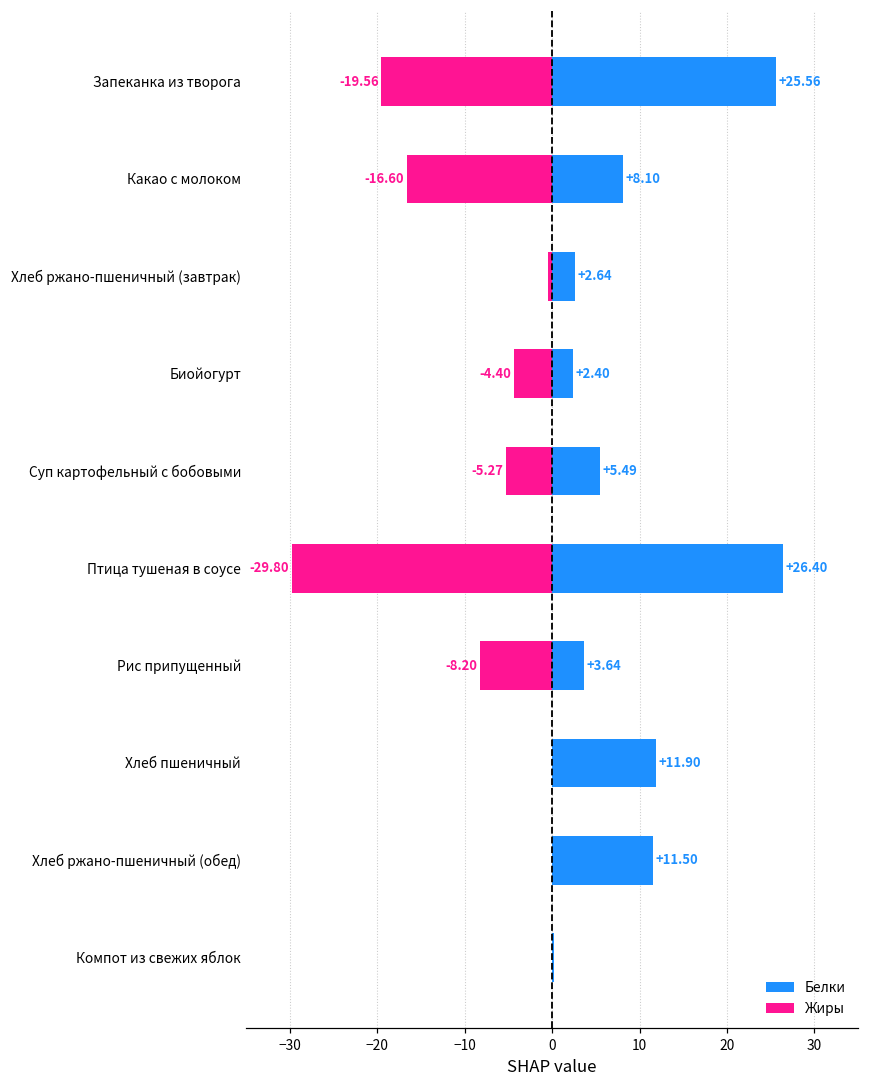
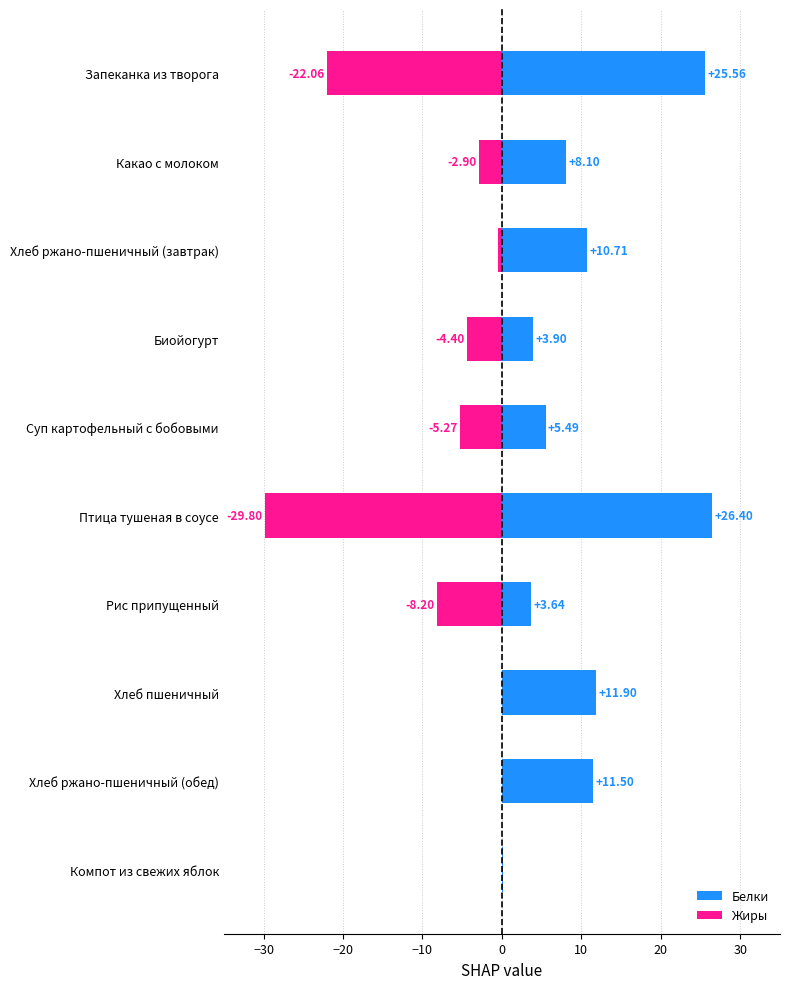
Жиры, Запеканка из творога: -19.56 -> -22.06
Жиры, Какао с молоком: -16.60 -> -2.90
Белки, Хлеб ржано-пшеничный (завтрак): +2.64 -> +10.71
Белки, Биойогурт: +2.40 -> +3.90
